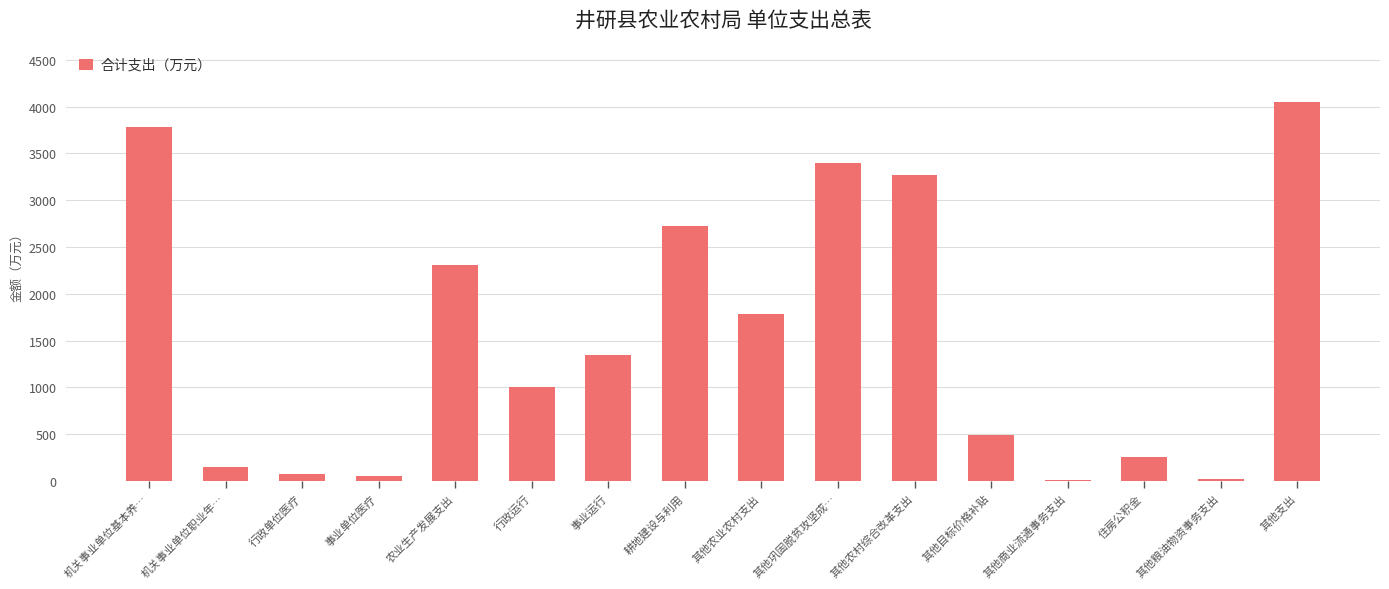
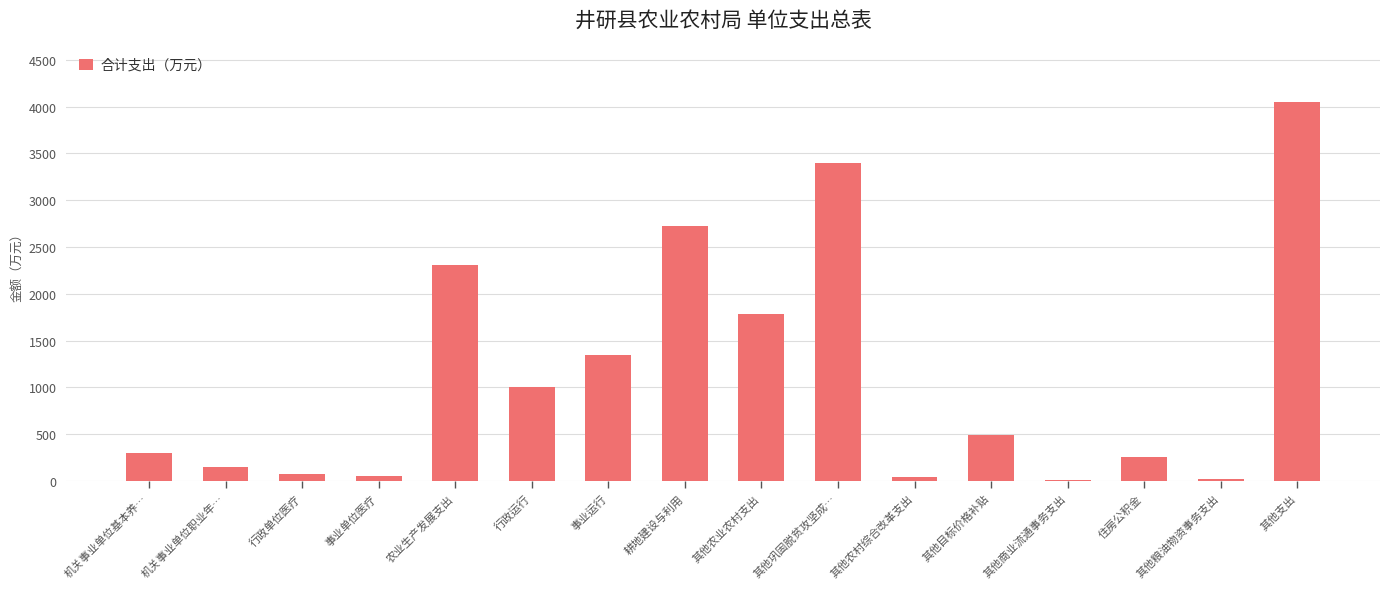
机关事业单位基本养…: 3800 -> 300
其他农村综合改革支出: 3300 -> 0
